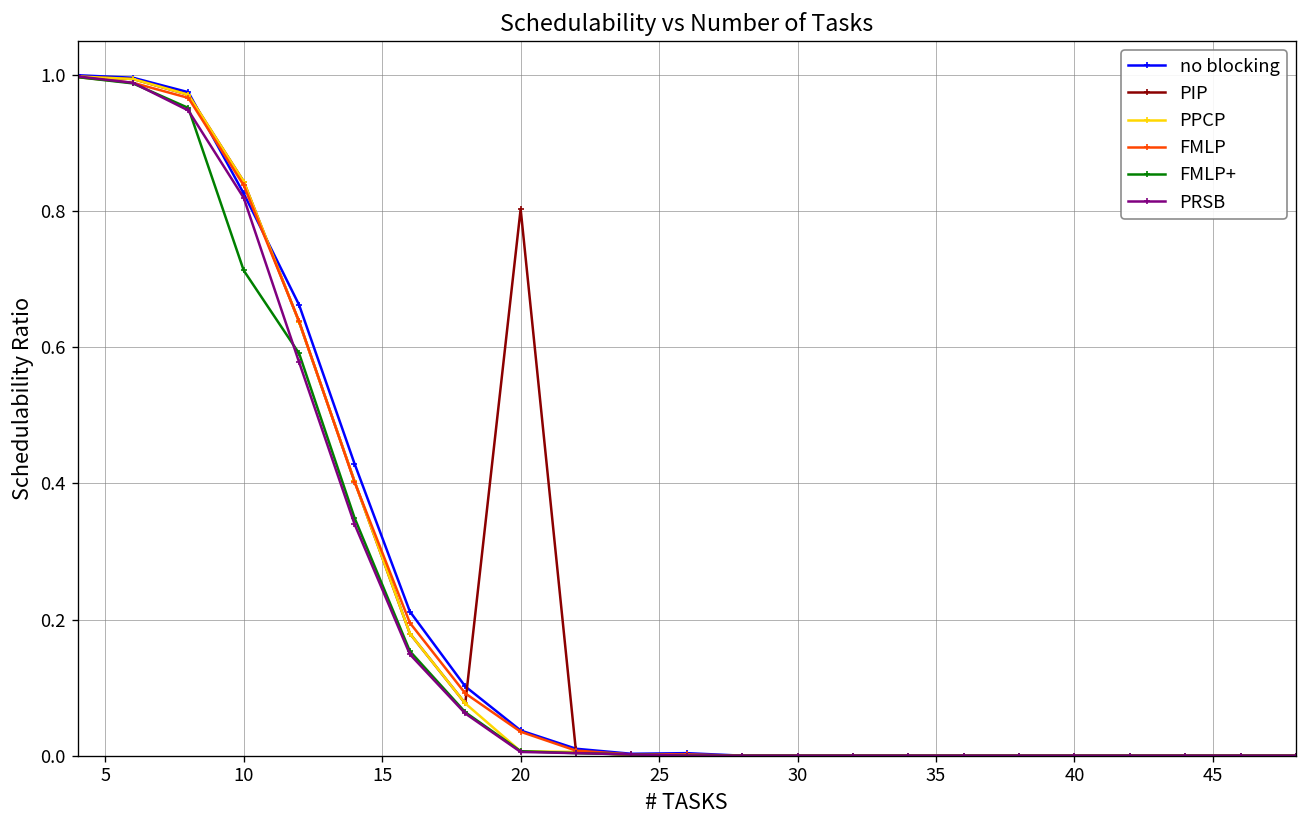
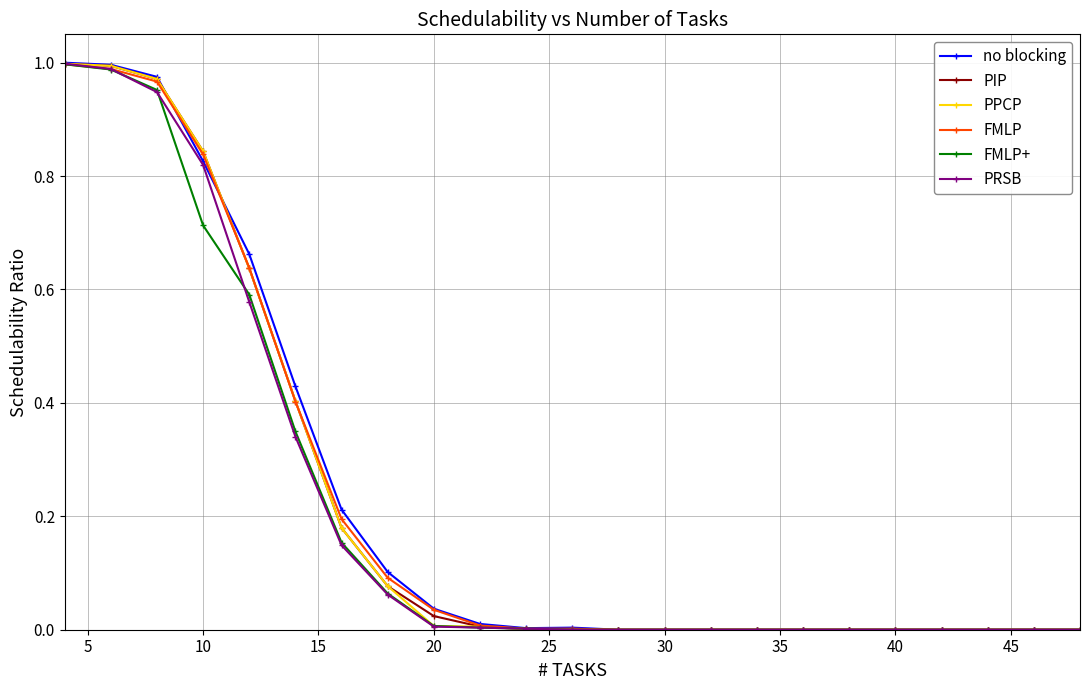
PIP, 20: 0.80 -> 0.02
